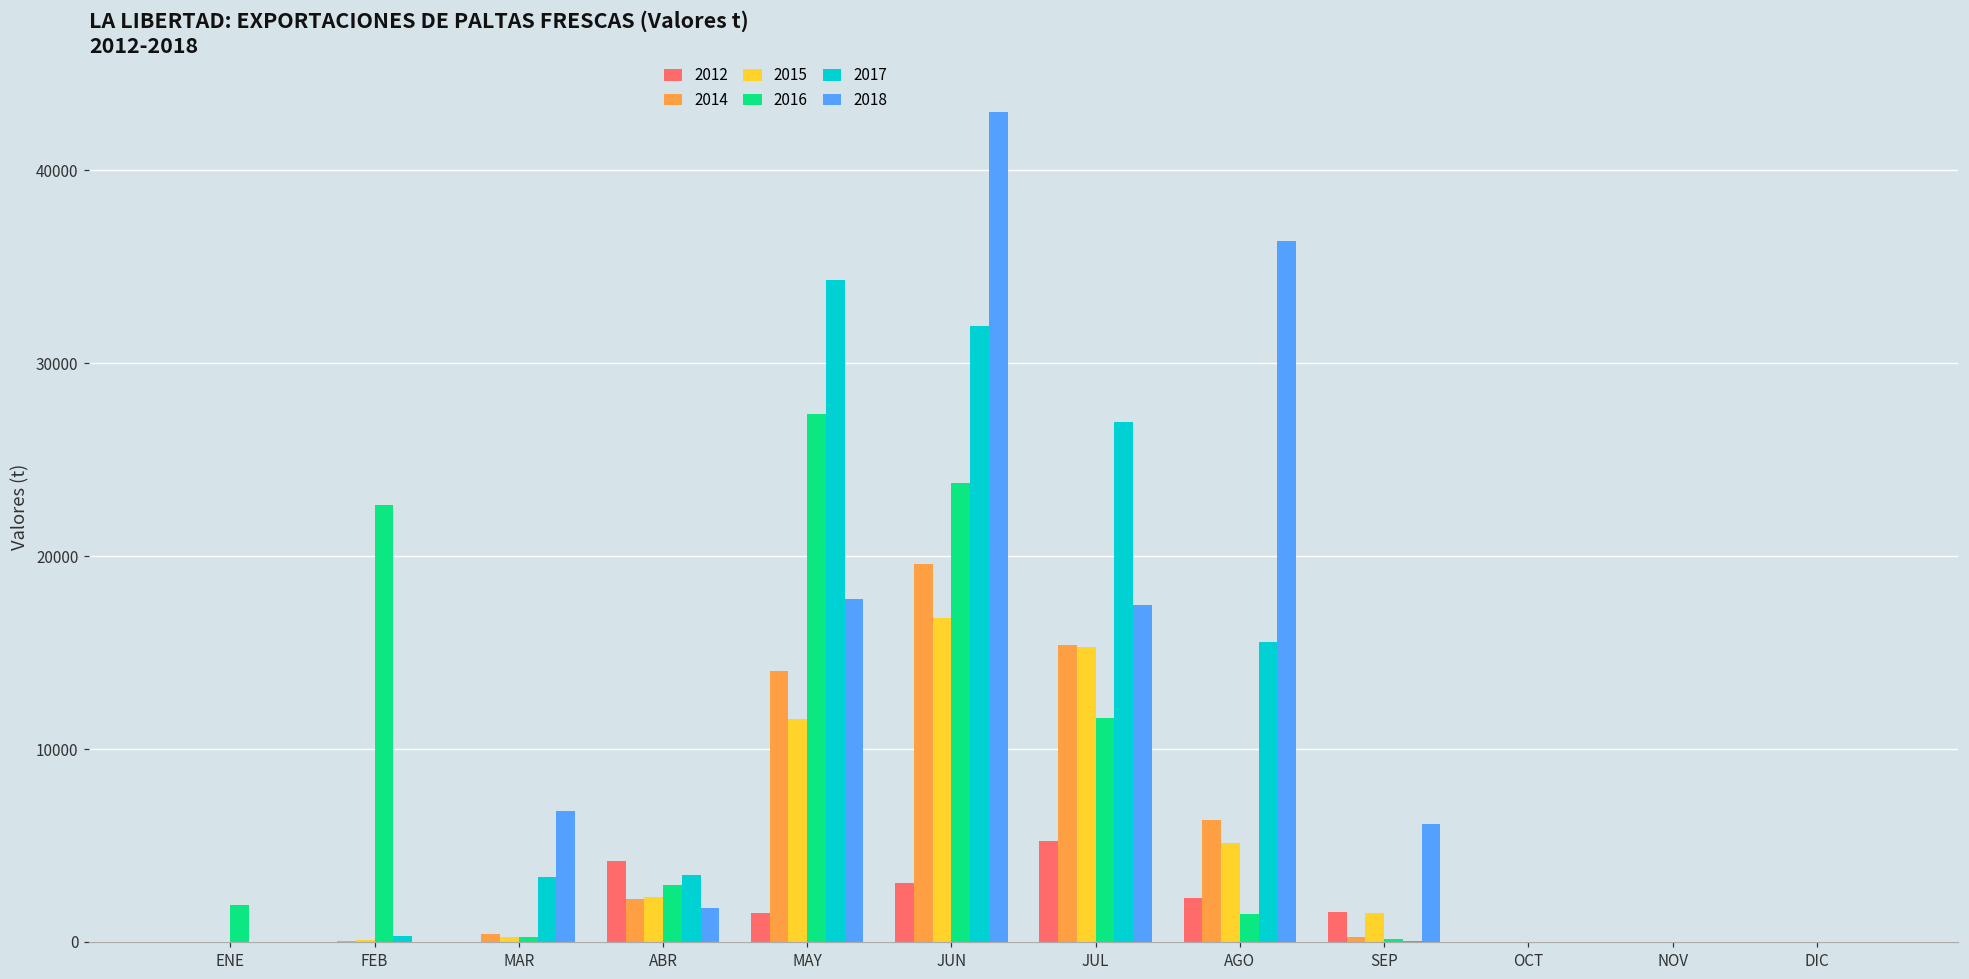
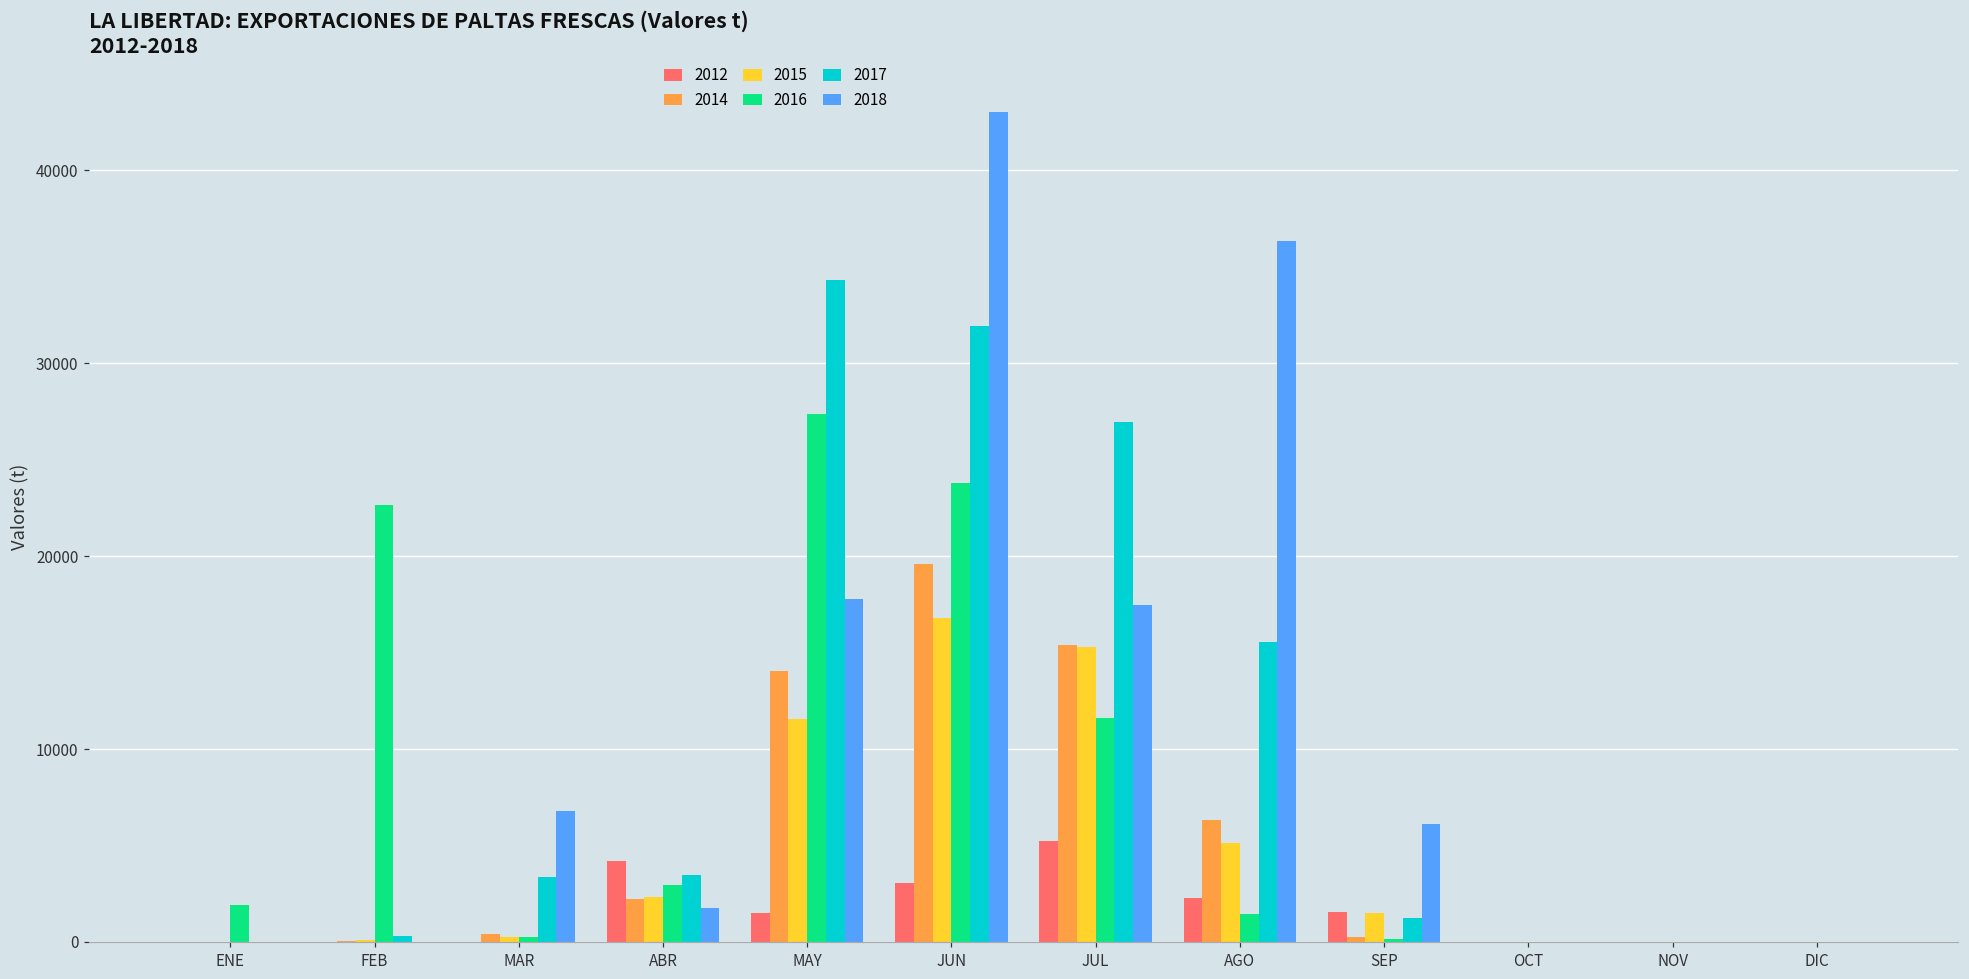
2017, SEP: 0 -> 1200
